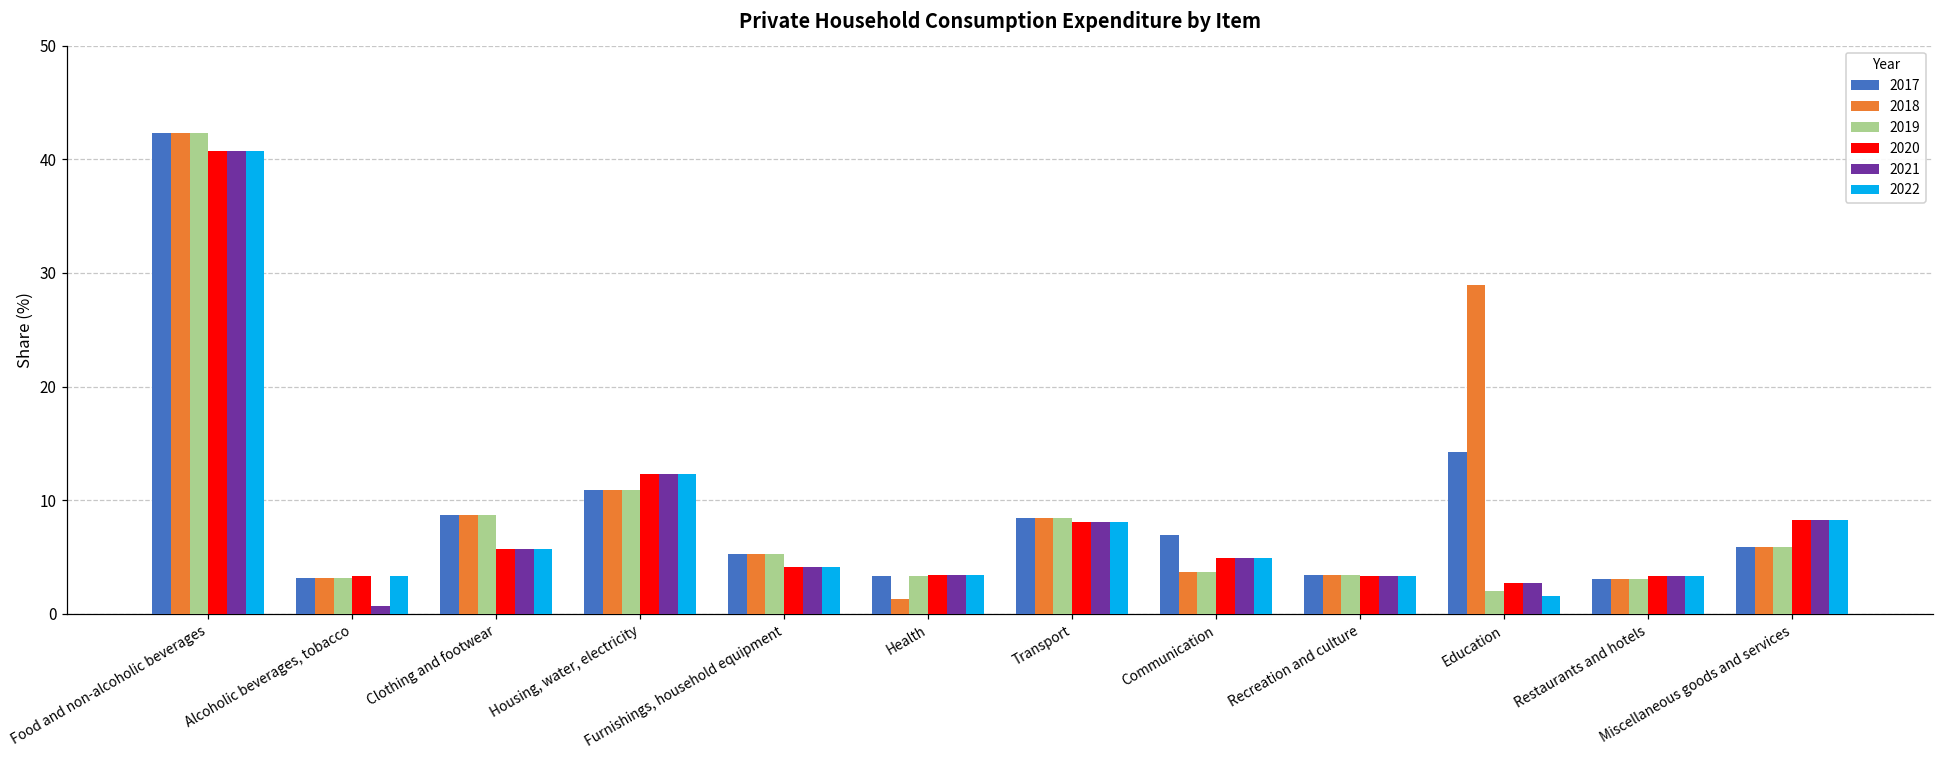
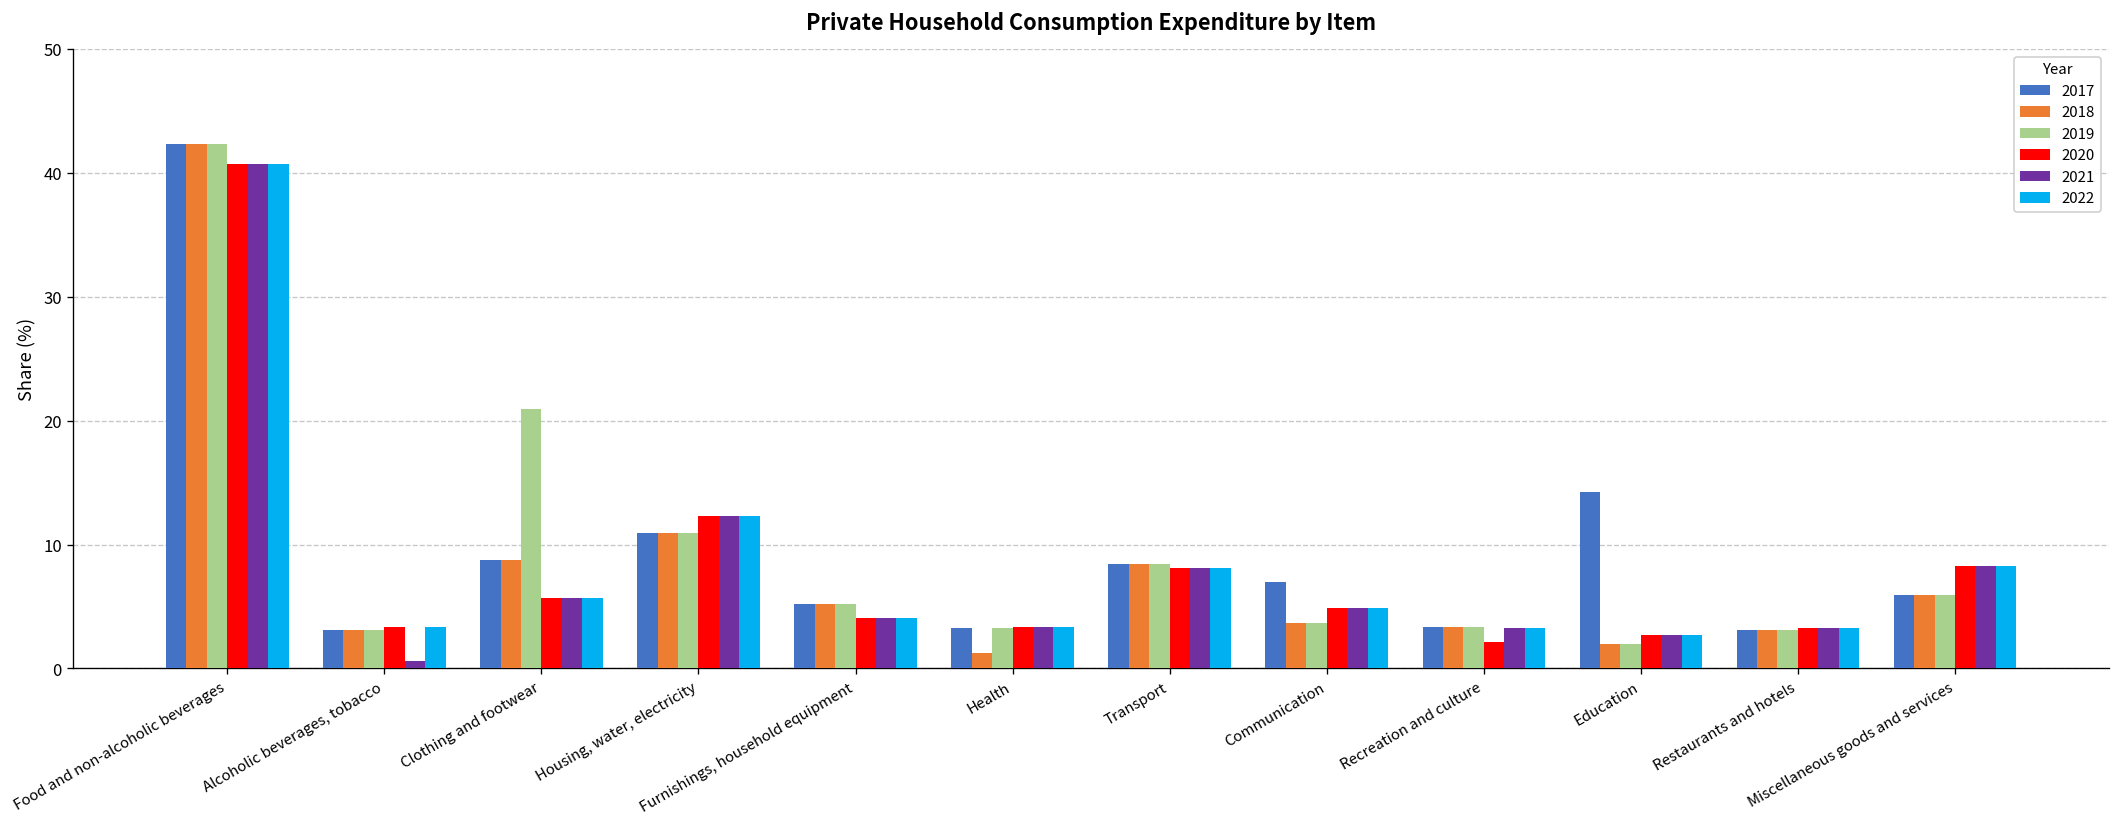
2019, Clothing and footwear: 8.7 -> 21.0
2020, Recreation and culture: 3.3 -> 2.2
2018, Education: 29.0 -> 2.0
2022, Education: 1.6 -> 2.7
